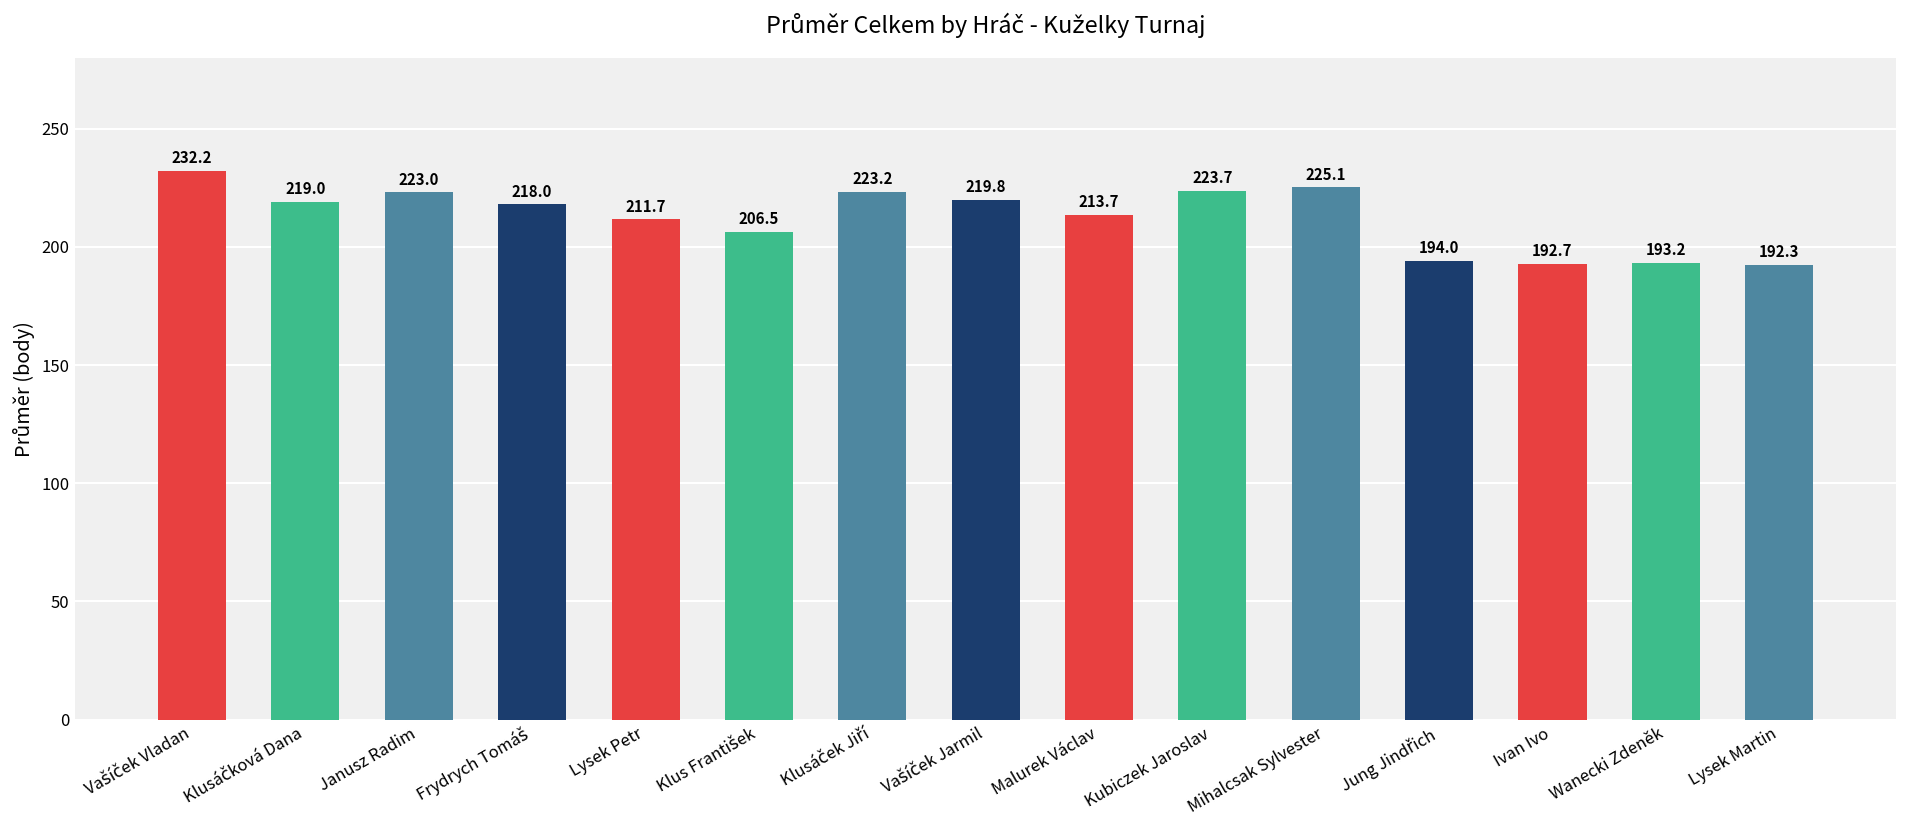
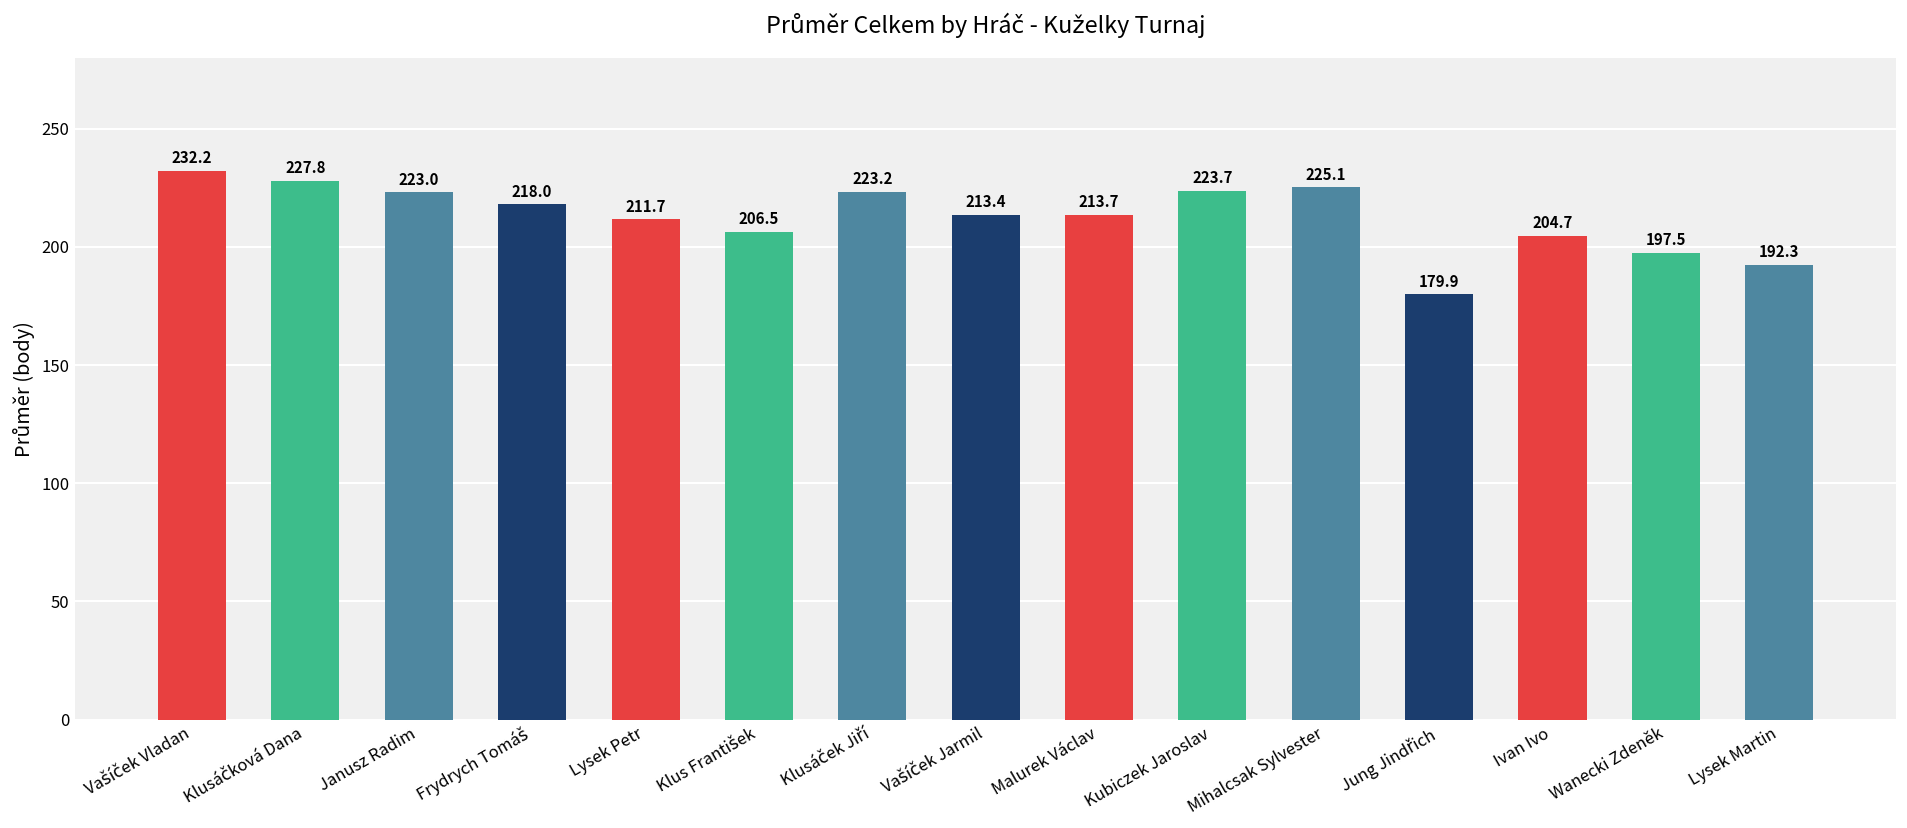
Klusáčková Dana: 219.0 -> 227.8
Vašíček Jarmil: 219.8 -> 213.4
Jung Jindřich: 194.0 -> 179.9
Ivan Ivo: 192.7 -> 204.7
Wanecki Zdeněk: 193.2 -> 197.5
